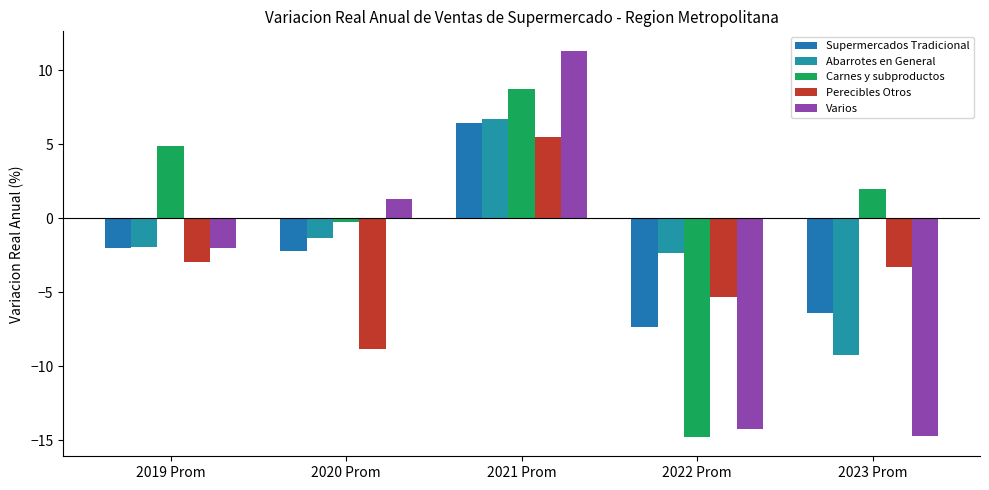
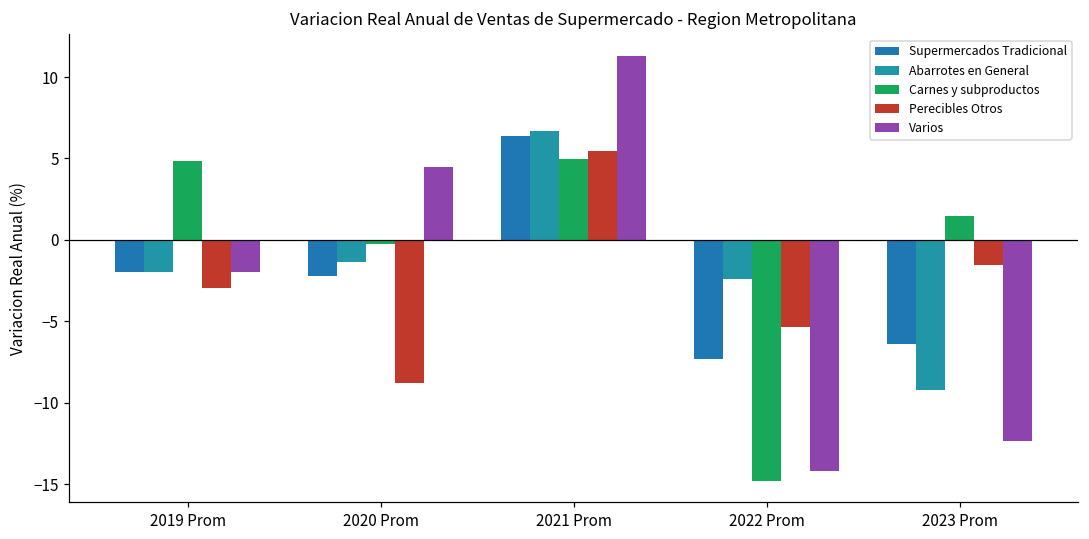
Varios, 2020 Prom: 1.3 -> 4.5
Carnes y subproductos, 2021 Prom: 8.7 -> 5.0
Carnes y subproductos, 2023 Prom: 2.0 -> 1.4
Perecibles Otros, 2023 Prom: -3.3 -> -1.5
Varios, 2023 Prom: -14.7 -> -12.4
